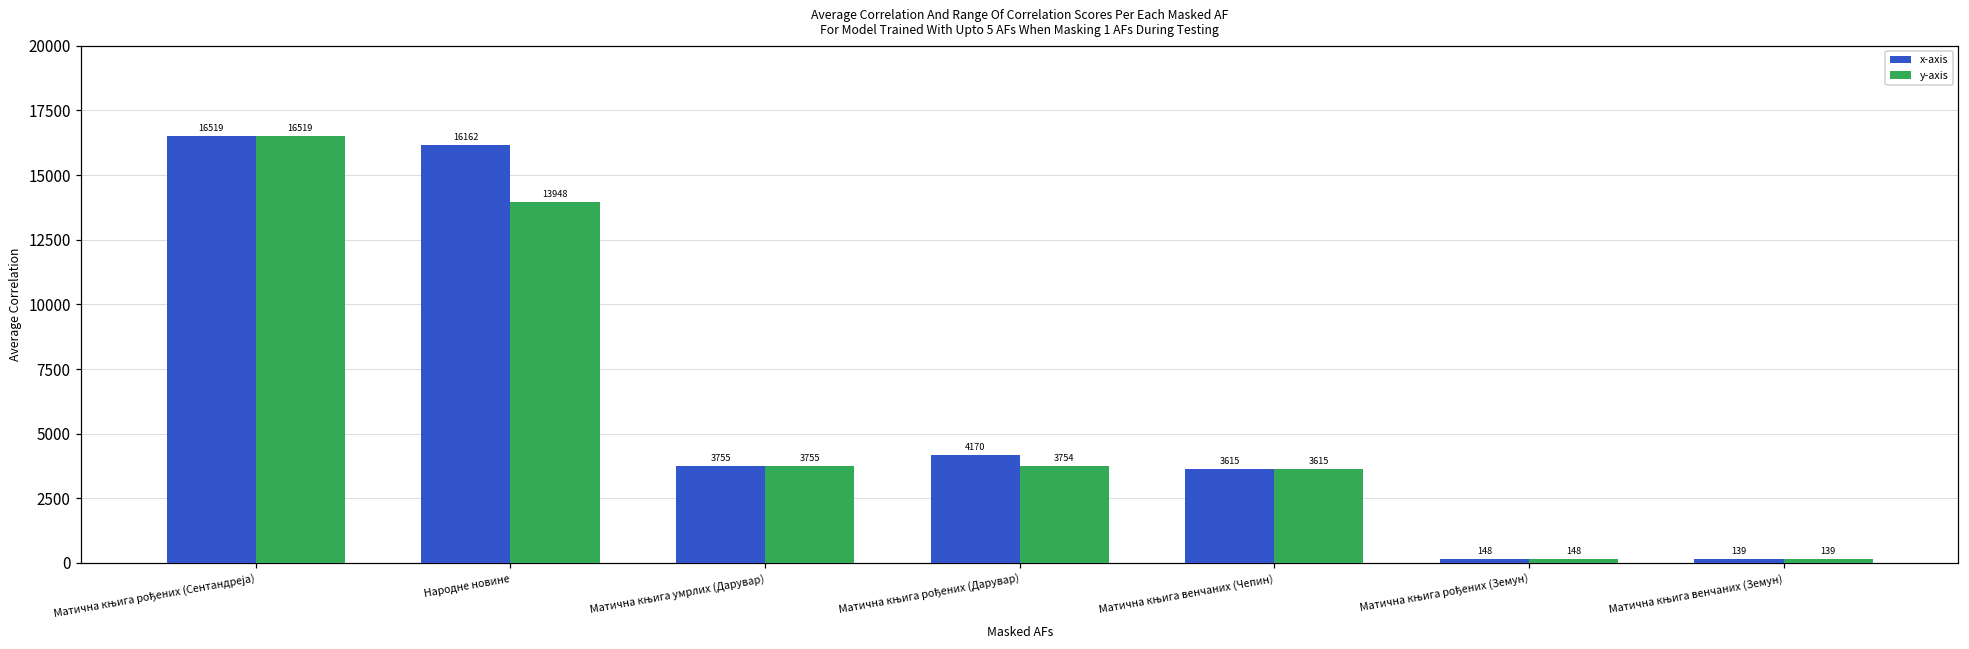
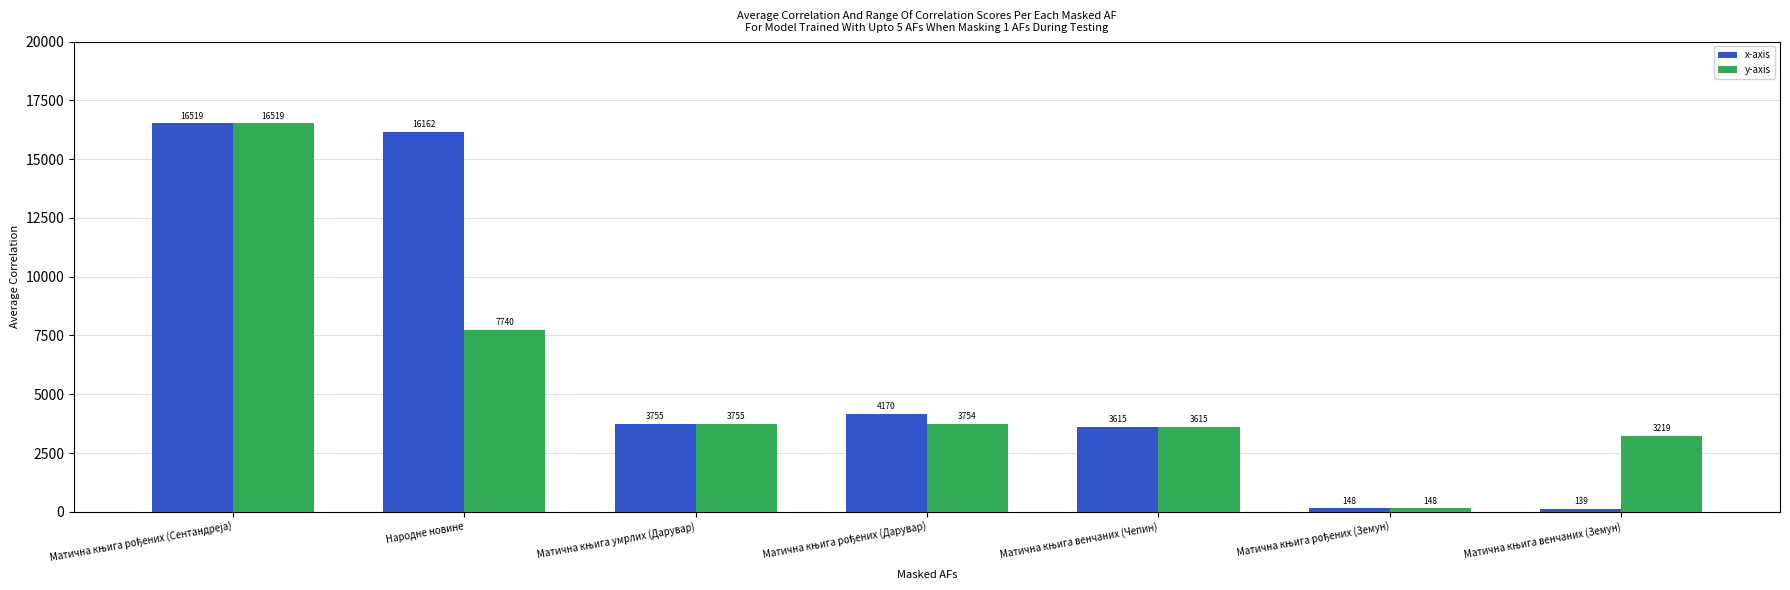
y-axis, Народне новине: 13948 -> 7740
y-axis, Матична књига венчаних (Земун): 139 -> 3219
